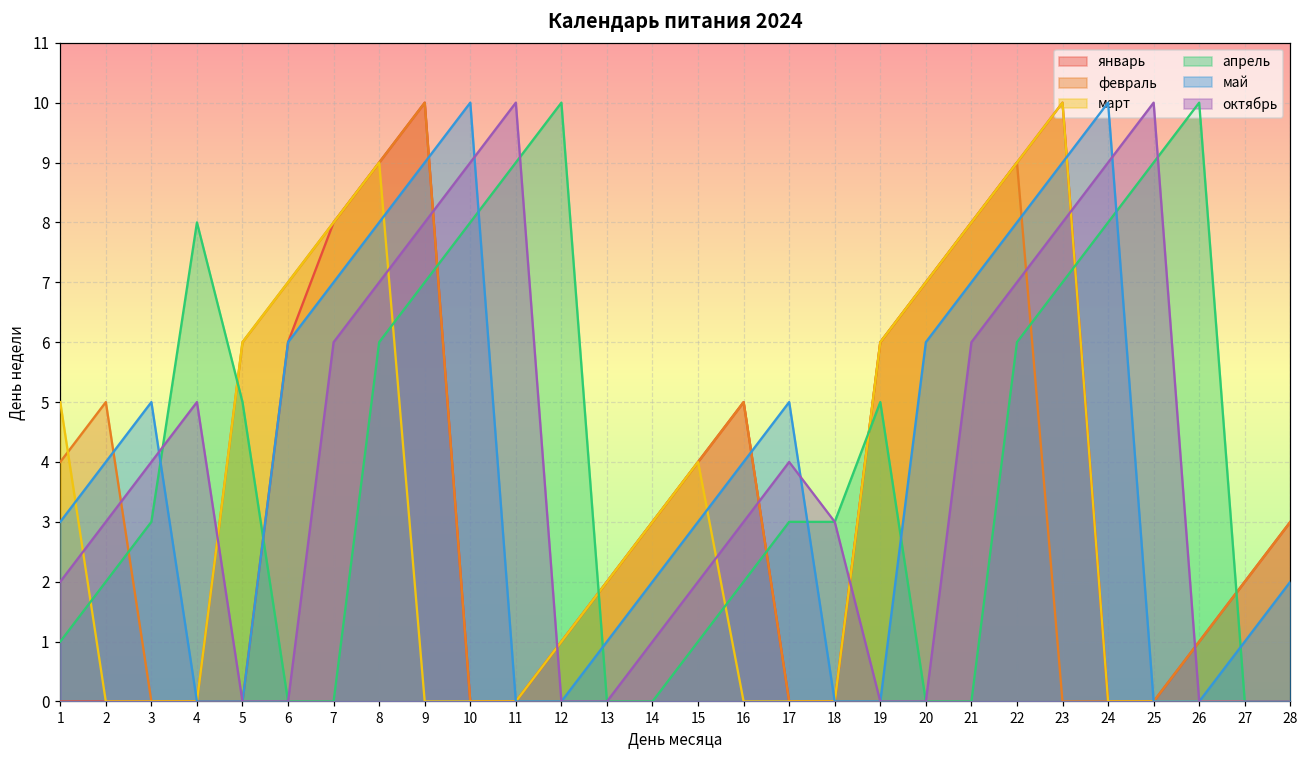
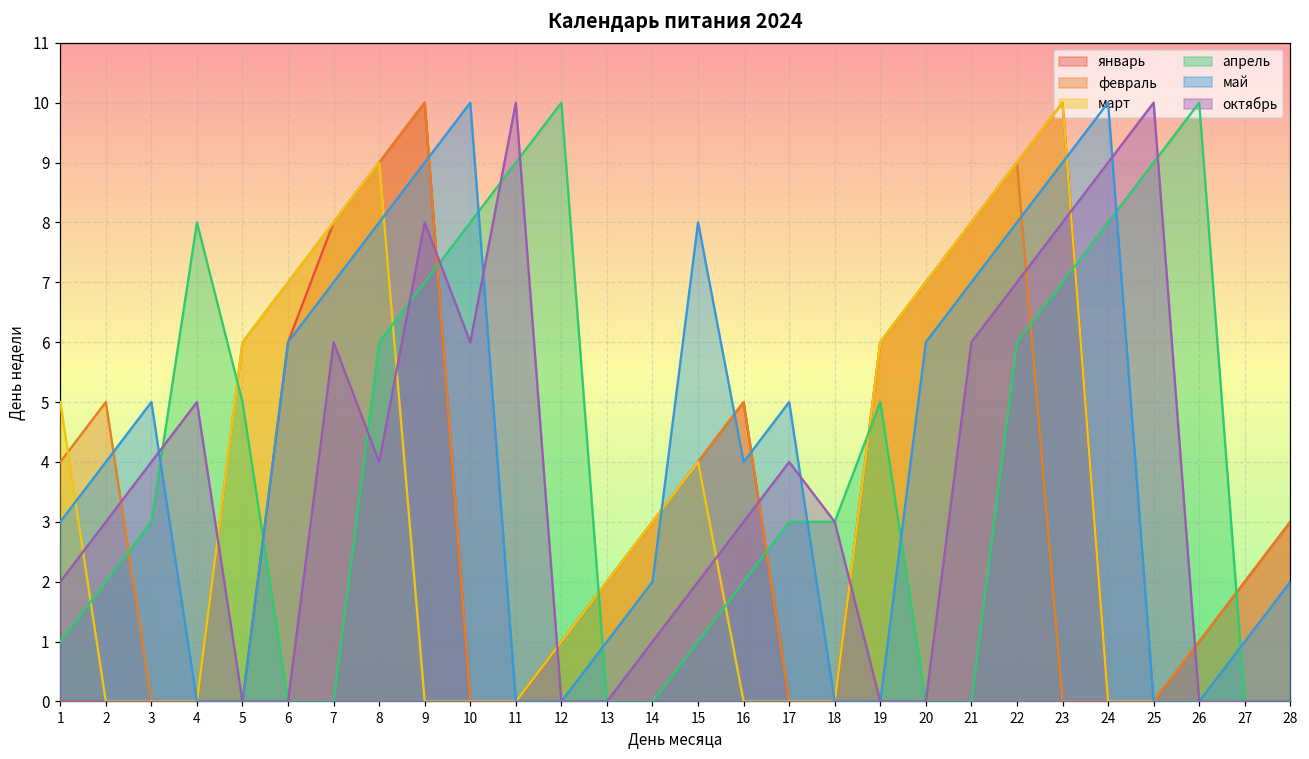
октябрь, 8: 7 -> 4
октябрь, 10: 9 -> 6
май, 15: 3 -> 8
